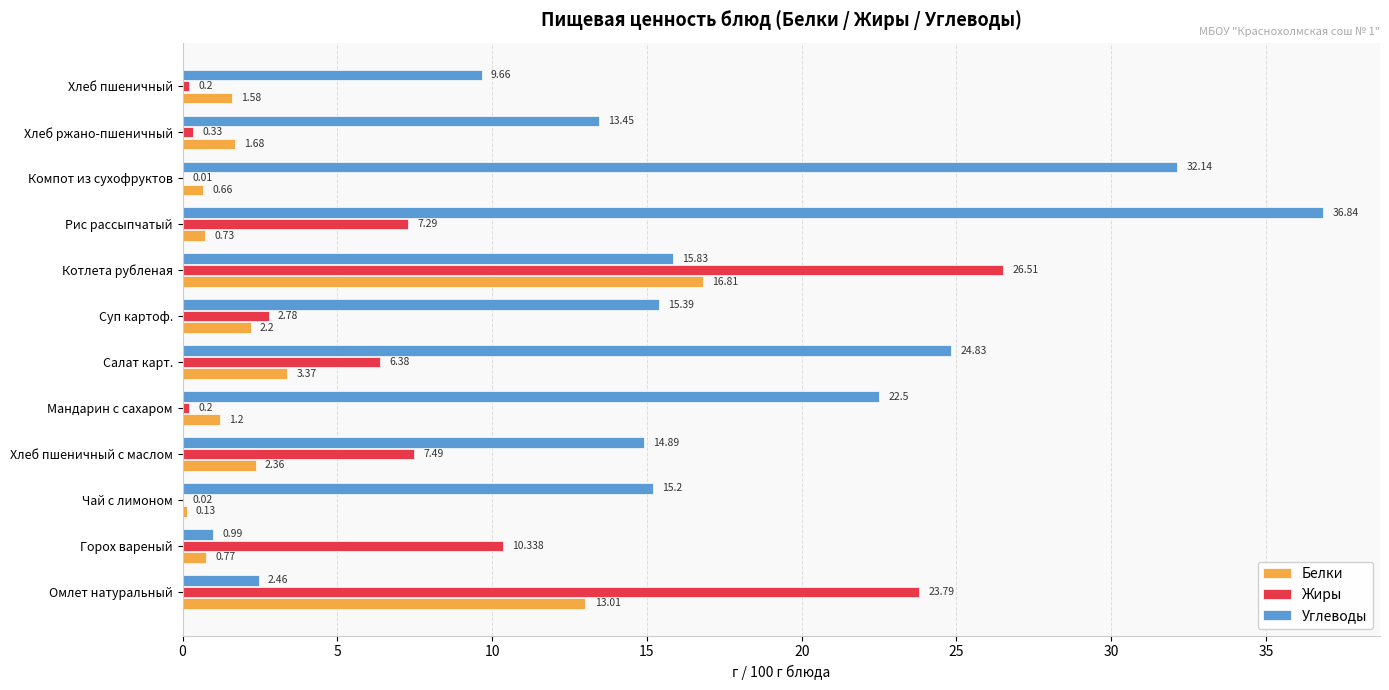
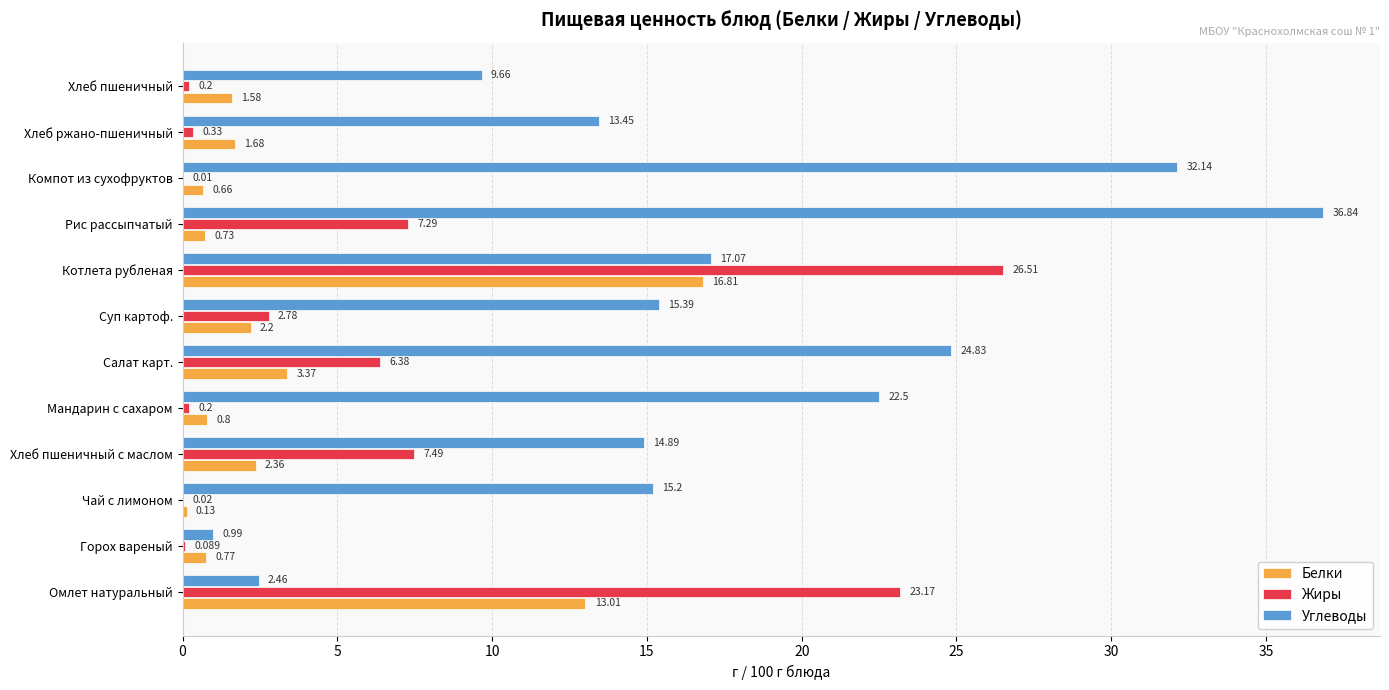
Углеводы, Котлета рубленая: 15.83 -> 17.07
Белки, Мандарин с сахаром: 1.2 -> 0.8
Жиры, Горох вареный: 10.338 -> 0.089
Жиры, Омлет натуральный: 23.79 -> 23.17
